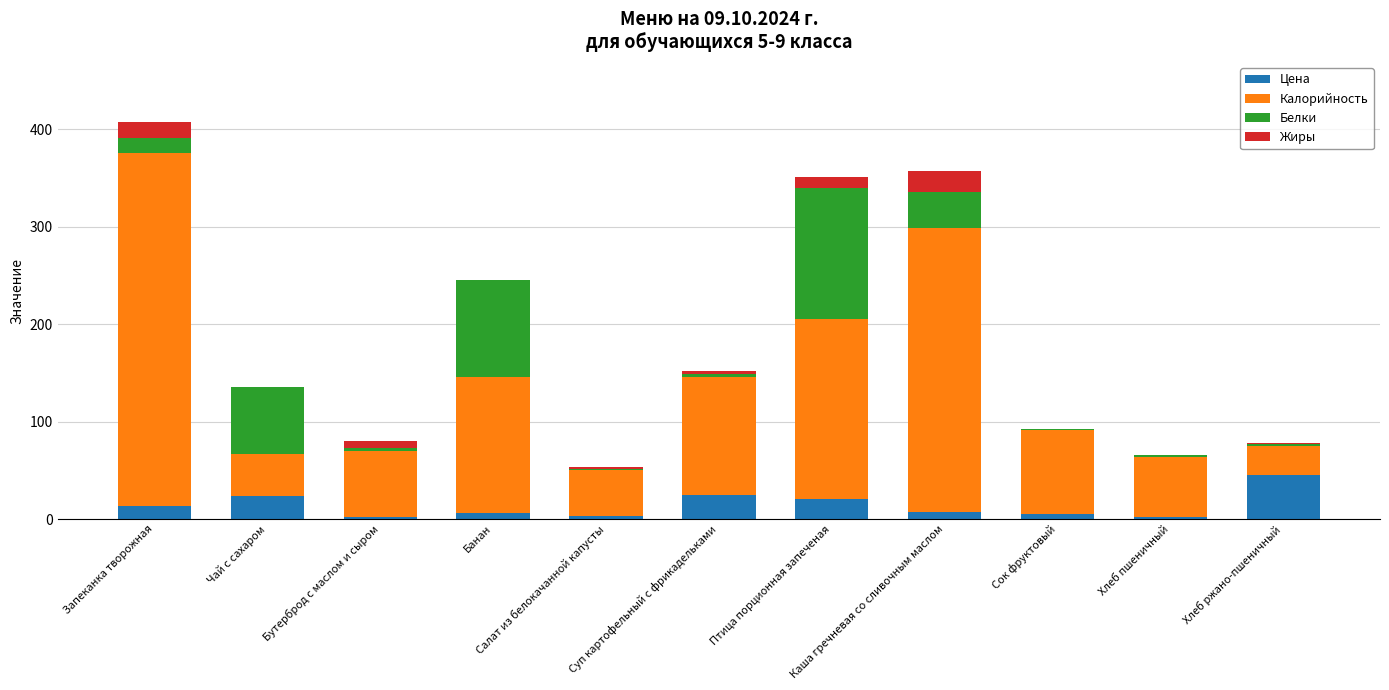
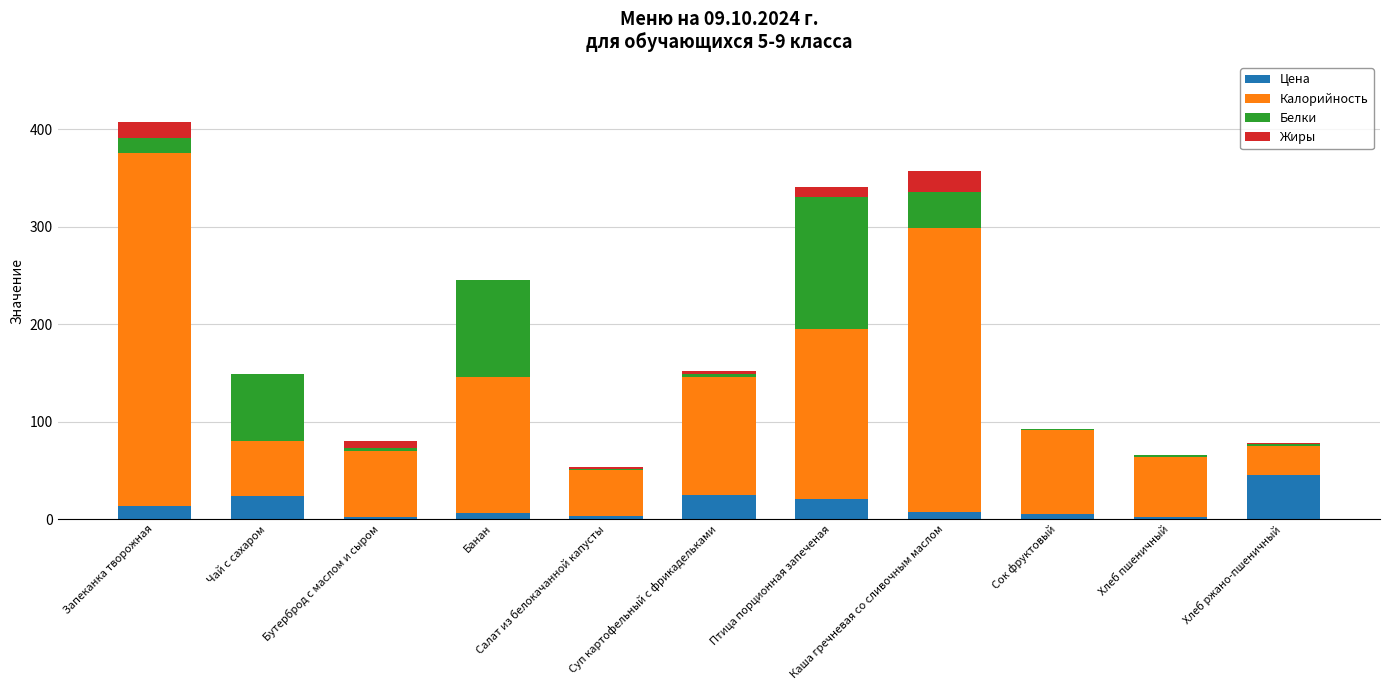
Калорийность, Чай с сахаром: 40 -> 60
Калорийность, Птица порционная запеченая: 180 -> 170
